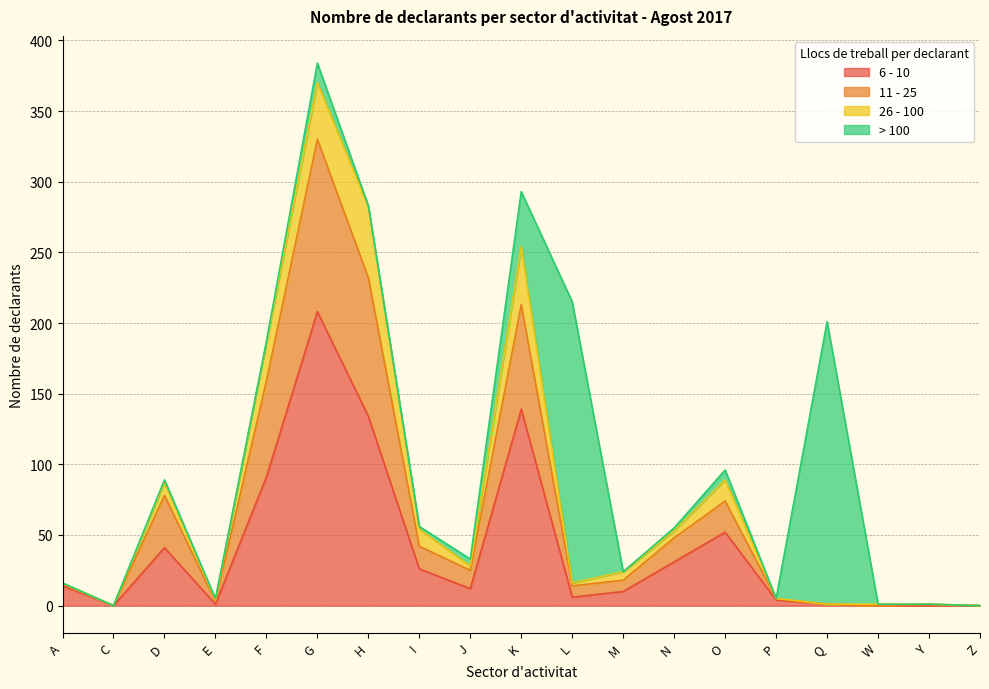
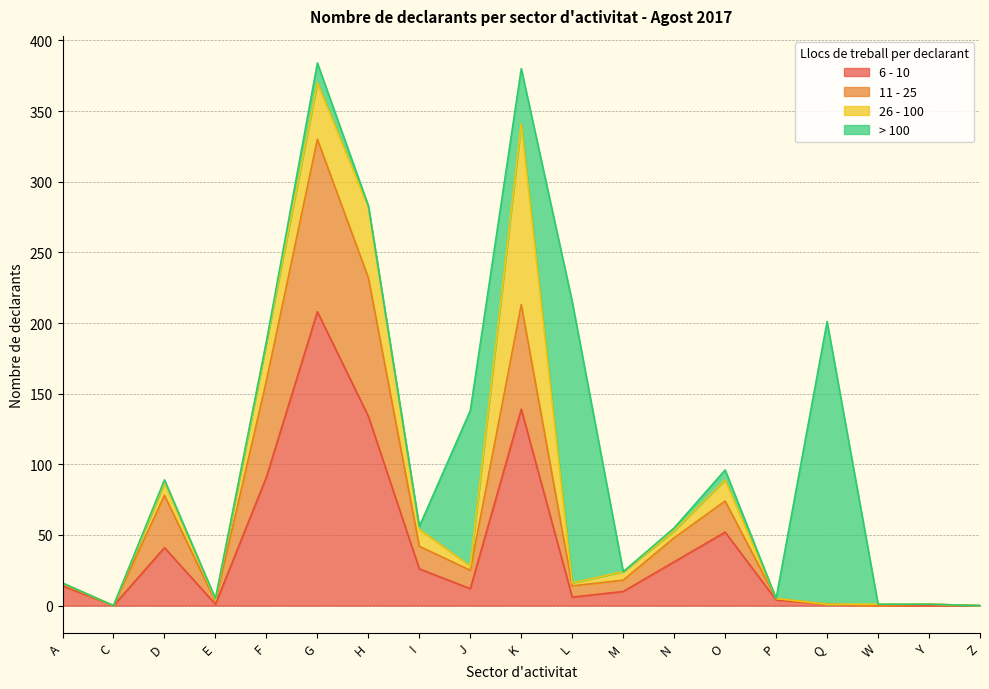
> 100, J: 5 -> 110
26 - 100, K: 41 -> 128
